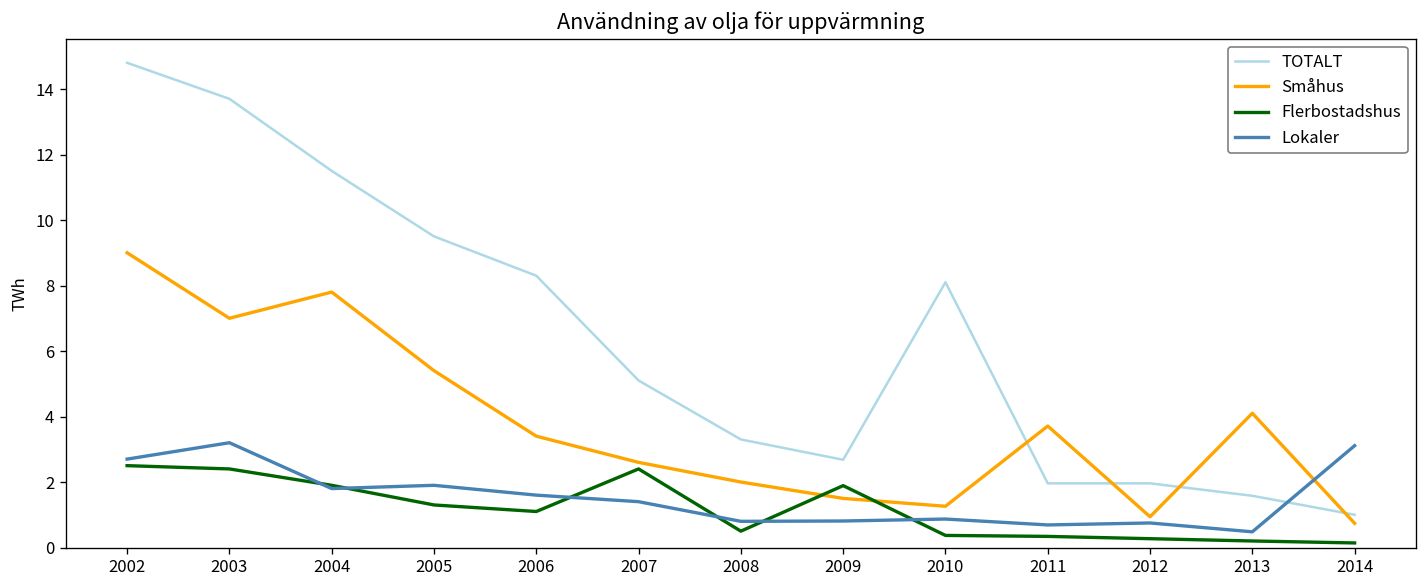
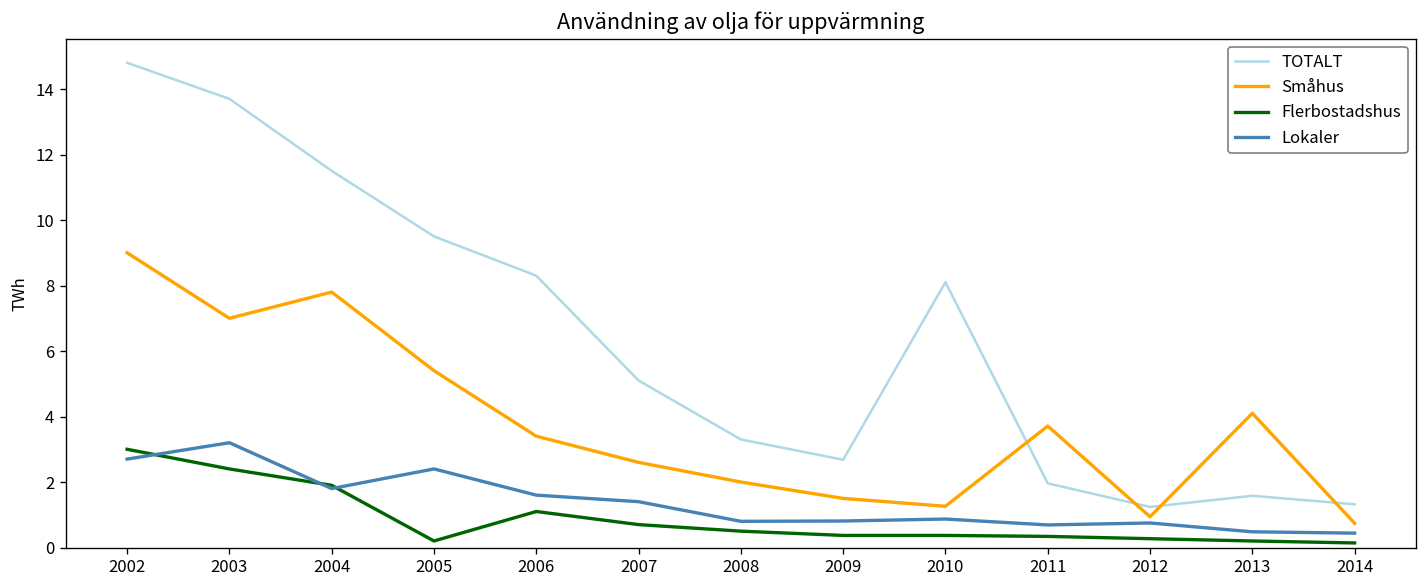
Flerbostadshus, 2002: 2.5 -> 3.0
Flerbostadshus, 2005: 1.3 -> 0.2
Lokaler, 2005: 1.9 -> 2.4
Flerbostadshus, 2007: 2.4 -> 0.7
Flerbostadshus, 2009: 1.9 -> 0.4
TOTALT, 2012: 2.0 -> 1.2
TOTALT, 2014: 1.0 -> 1.3
Lokaler, 2014: 3.1 -> 0.4
